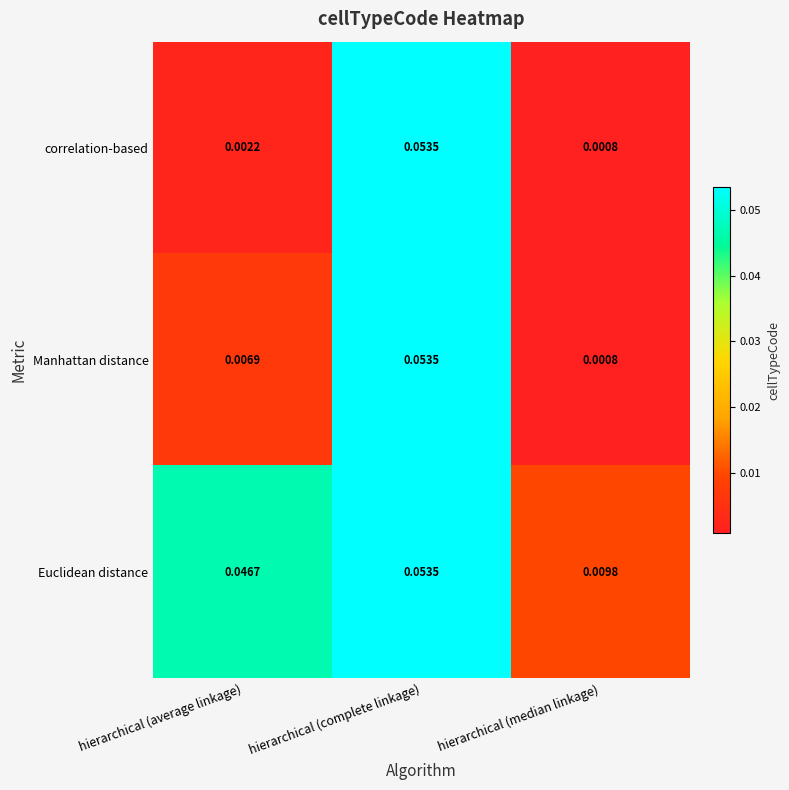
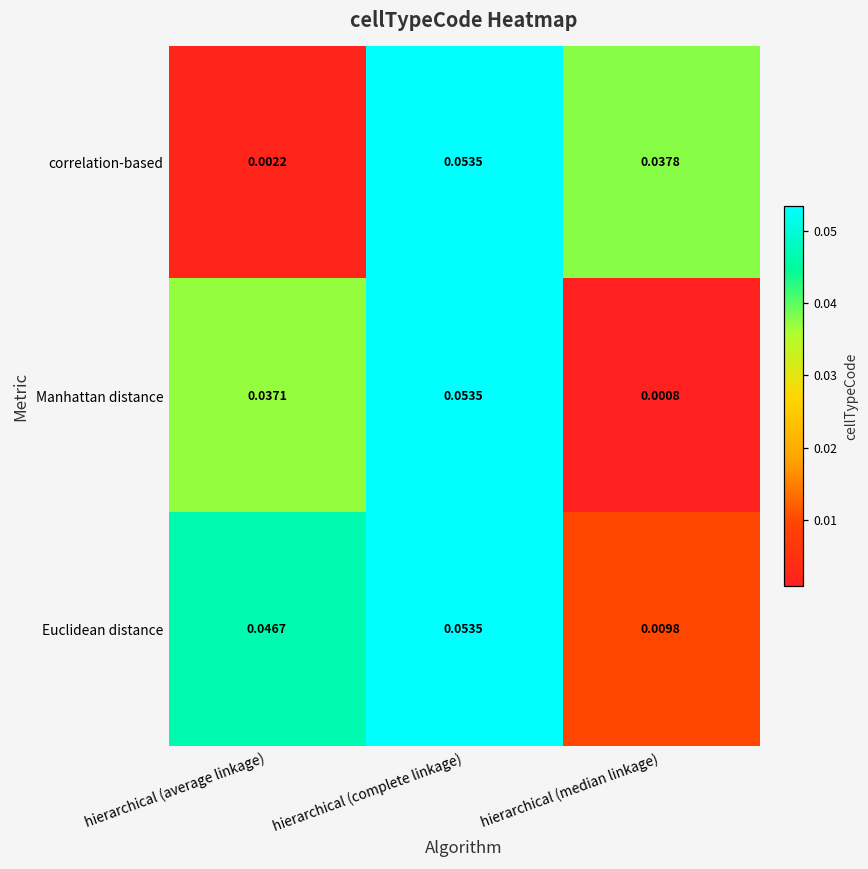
correlation-based, hierarchical (median linkage): 0.0008 -> 0.0378
Manhattan distance, hierarchical (average linkage): 0.0069 -> 0.0371
